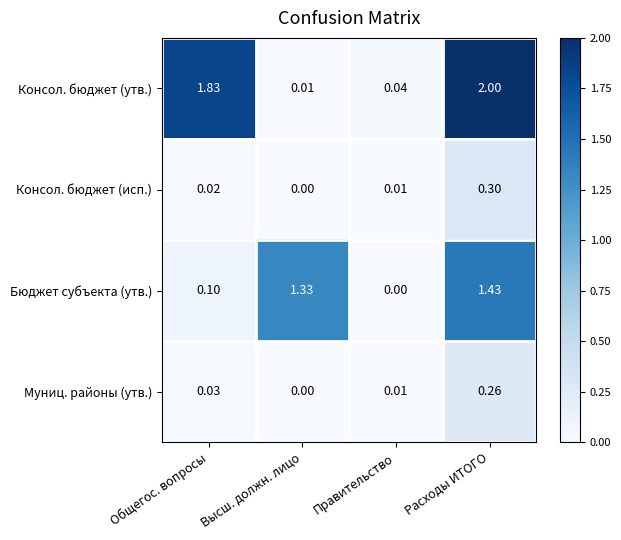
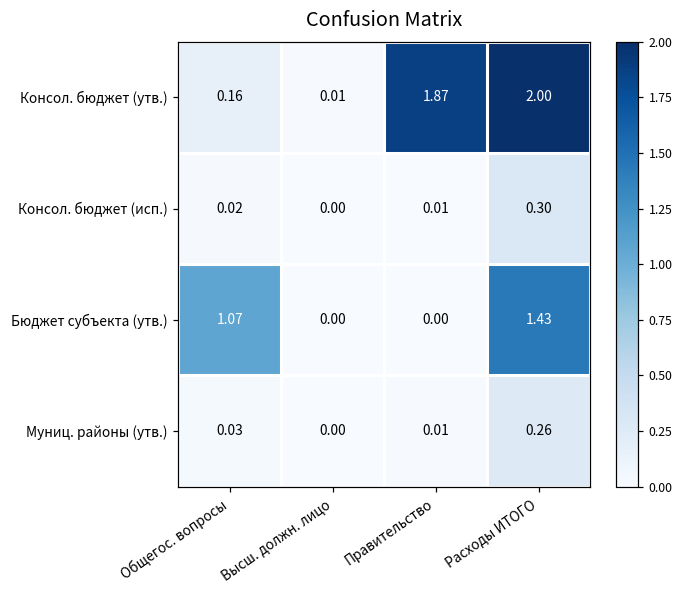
Консол. бюджет (утв.), Общегос. вопросы: 1.83 -> 0.16
Консол. бюджет (утв.), Правительство: 0.04 -> 1.87
Бюджет субъекта (утв.), Общегос. вопросы: 0.10 -> 1.07
Бюджет субъекта (утв.), Высш. должн. лицо: 1.33 -> 0.00
